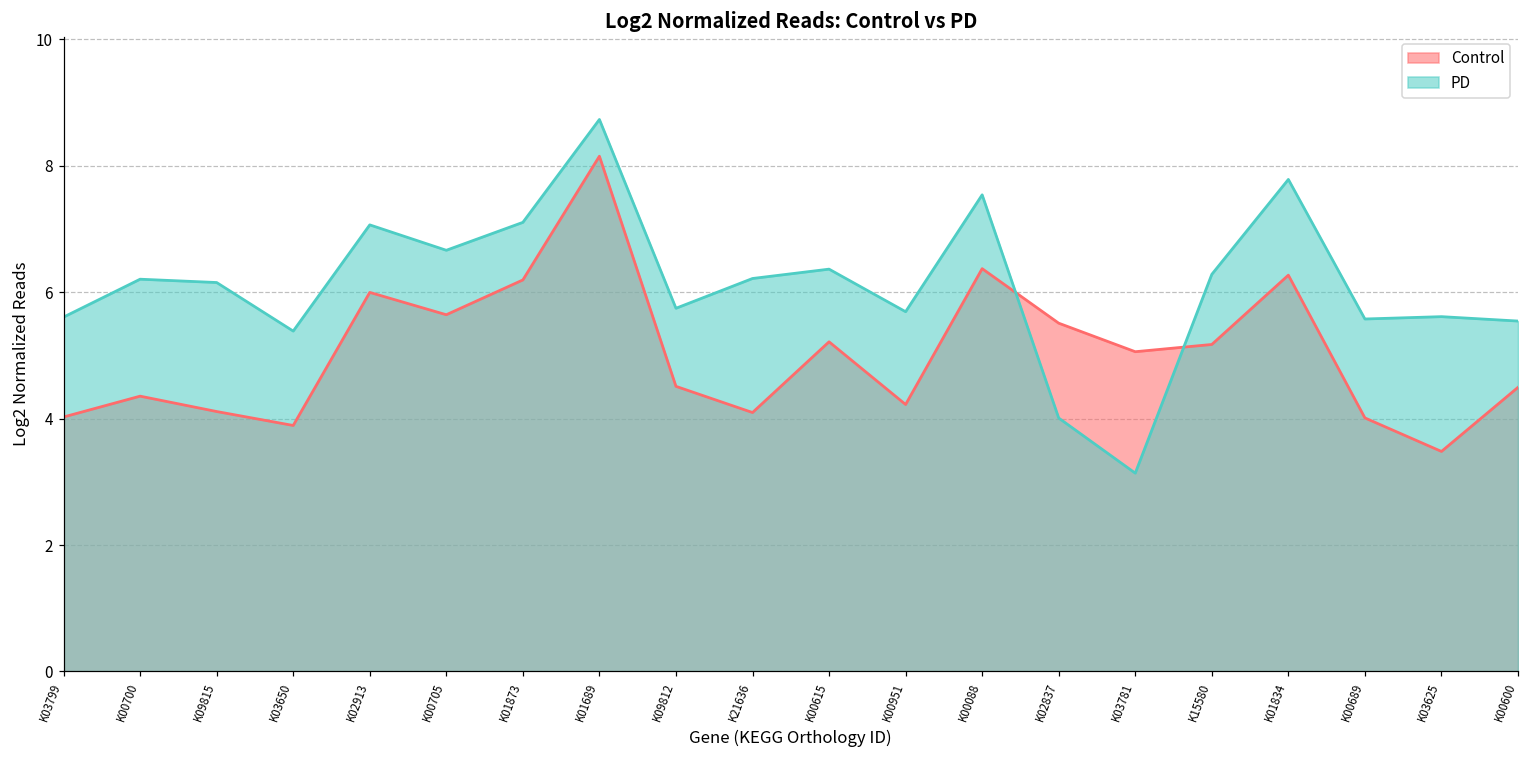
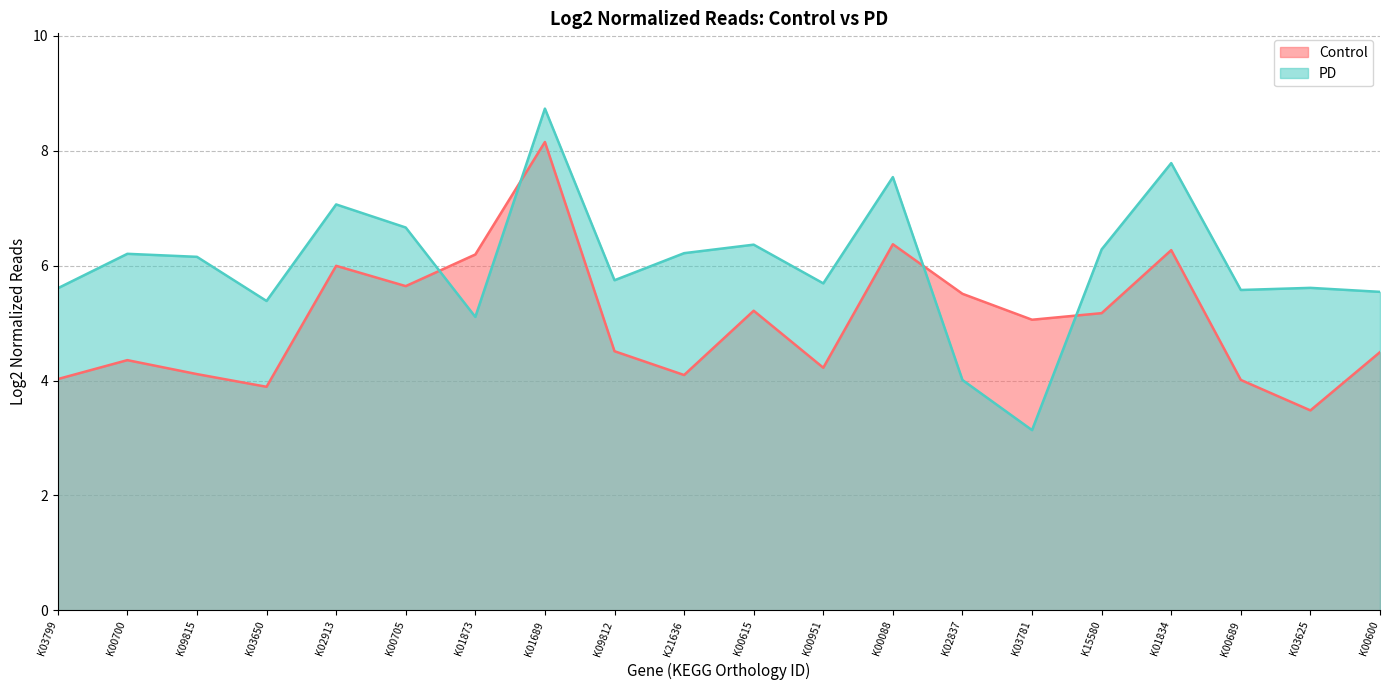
PD, K01873: 7.1 -> 5.1
